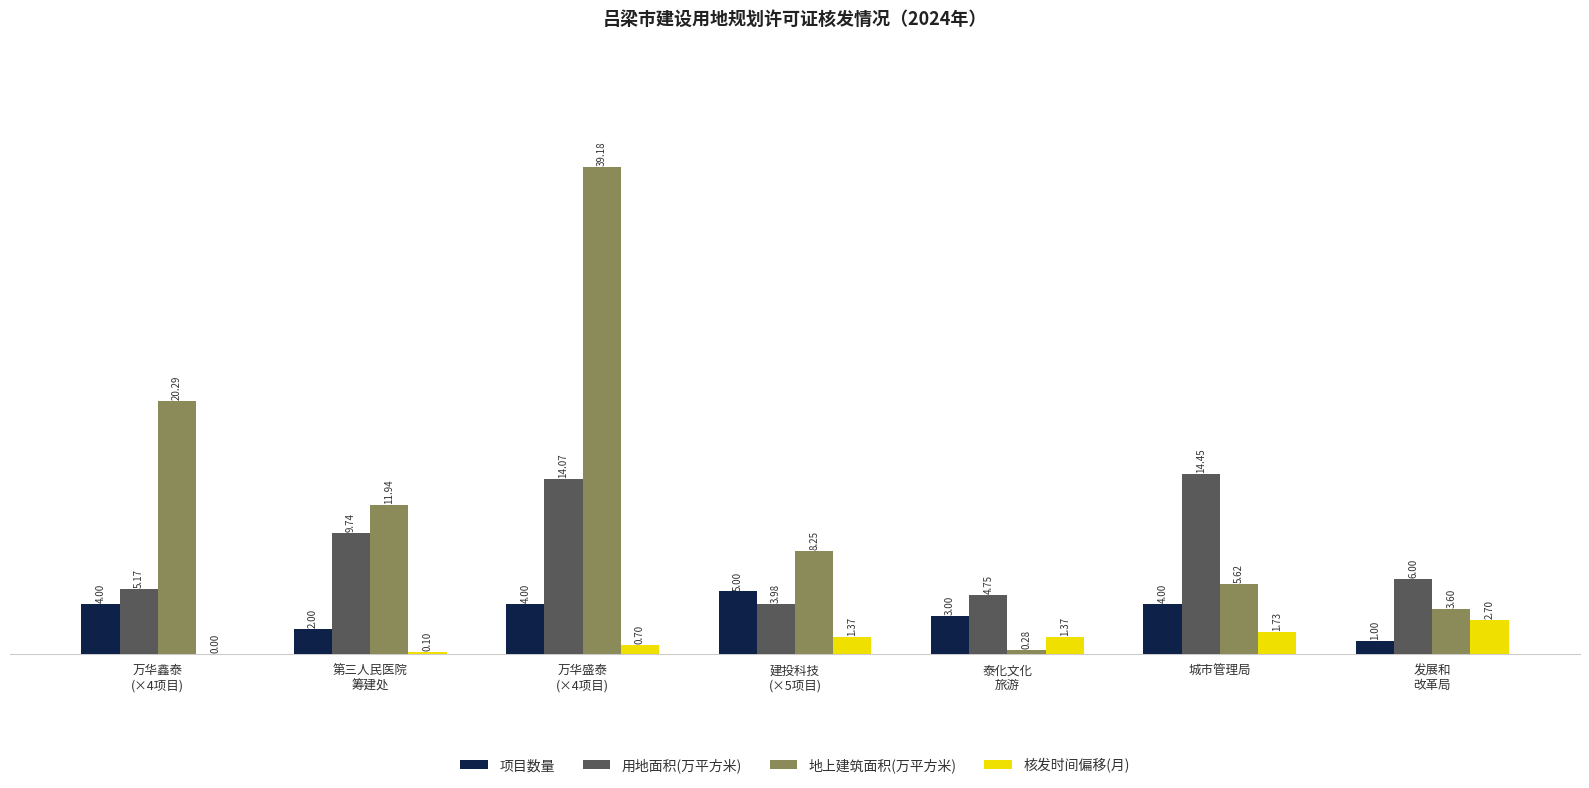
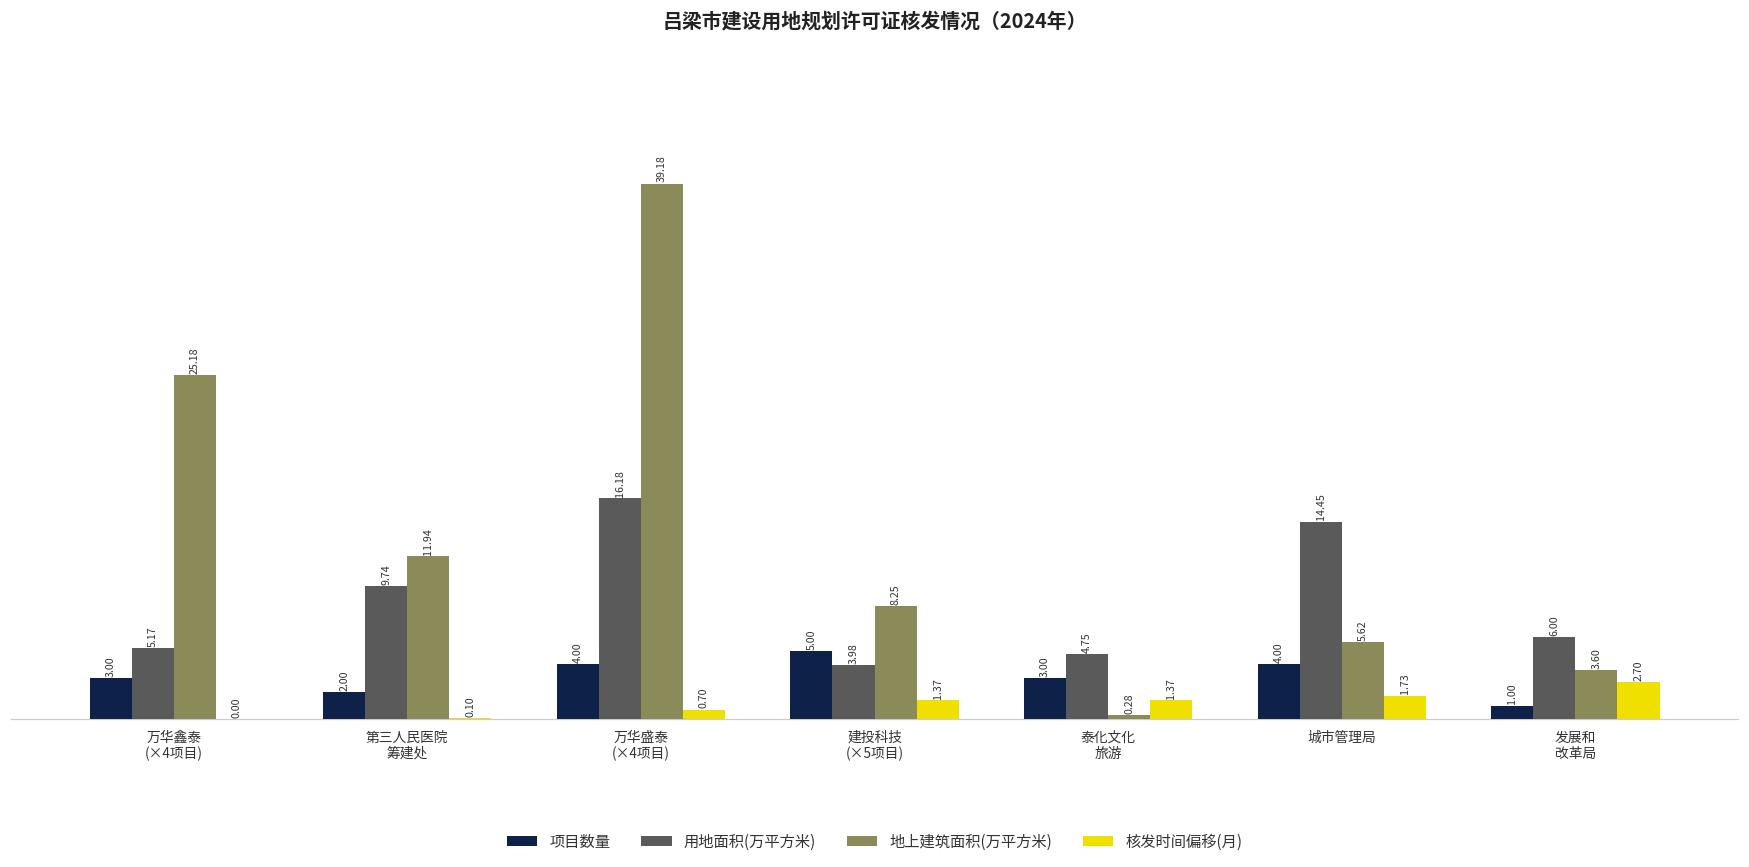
项目数量, 万华鑫泰 (×4项目): 4.00 -> 3.00
地上建筑面积(万平方米), 万华鑫泰 (×4项目): 20.29 -> 25.18
用地面积(万平方米), 万华盛泰 (×4项目): 14.07 -> 16.18
